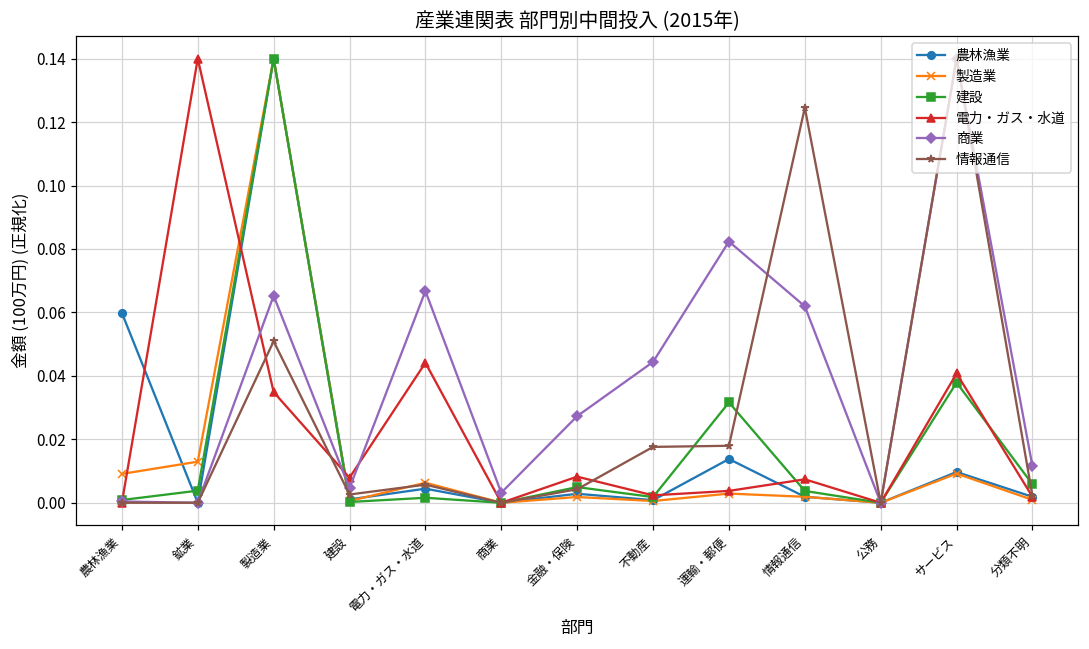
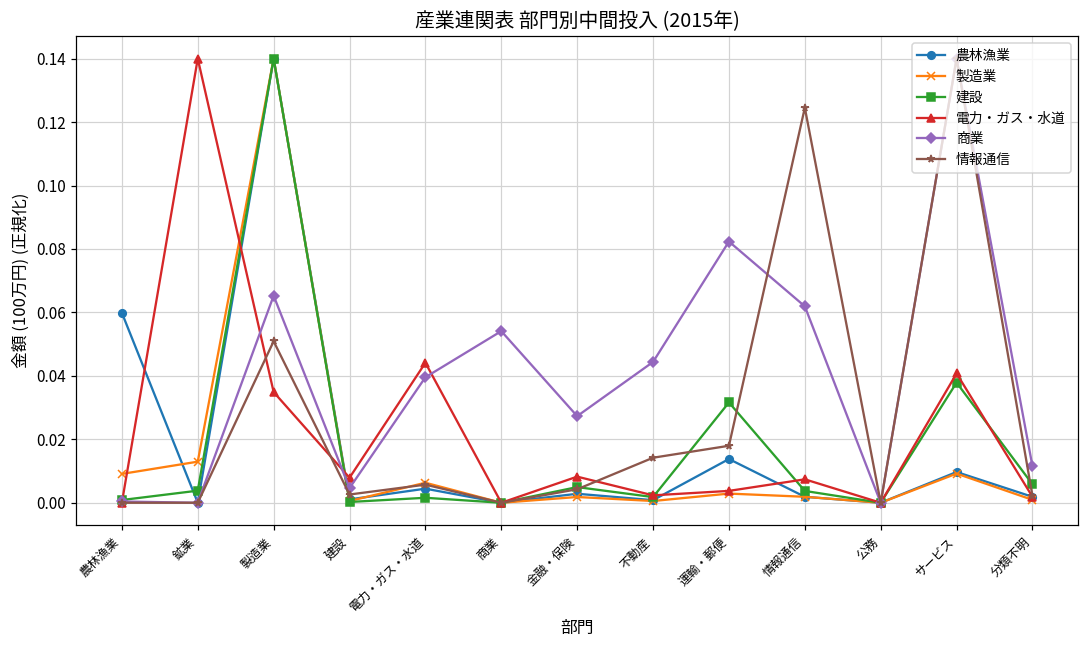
商業, 電力・ガス・水道: 0.067 -> 0.040
商業, 商業: 0.003 -> 0.054
情報通信, 不動産: 0.018 -> 0.014
